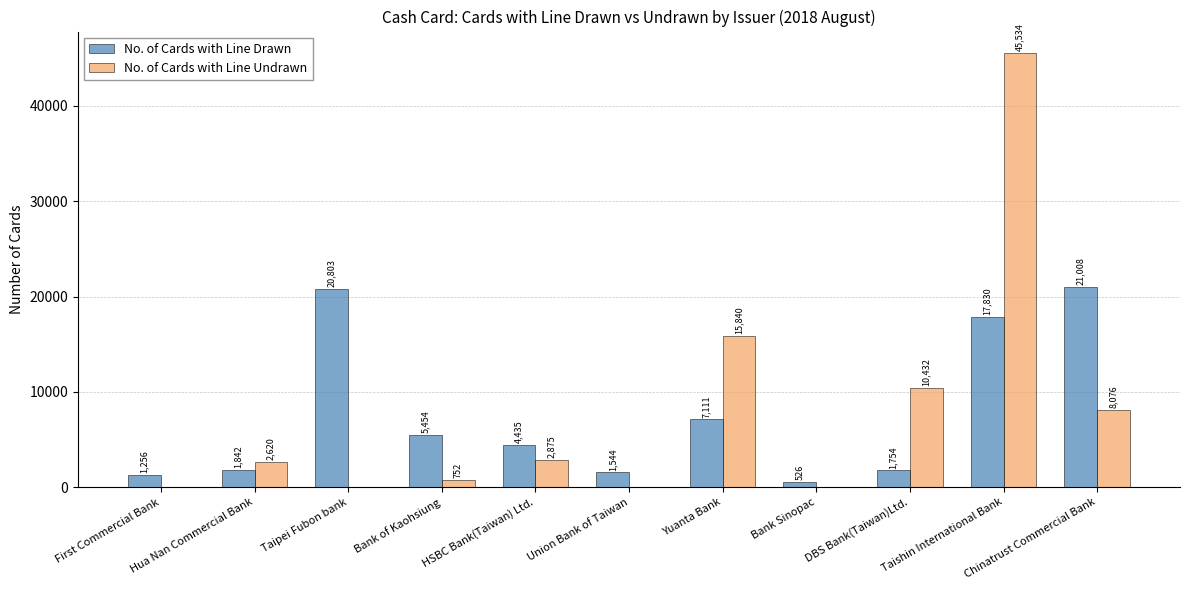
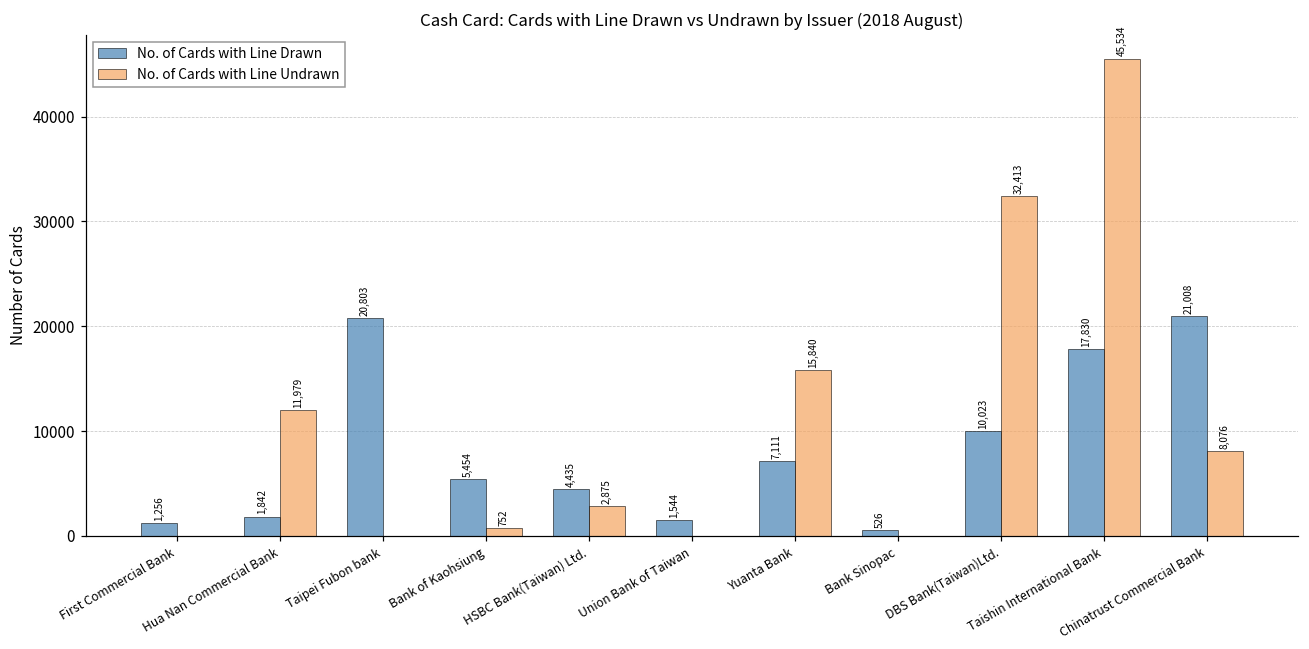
No. of Cards with Line Undrawn, Hua Nan Commercial Bank: 2,620 -> 11,979
No. of Cards with Line Drawn, DBS Bank(Taiwan)Ltd.: 1,754 -> 10,023
No. of Cards with Line Undrawn, DBS Bank(Taiwan)Ltd.: 10,432 -> 32,413
